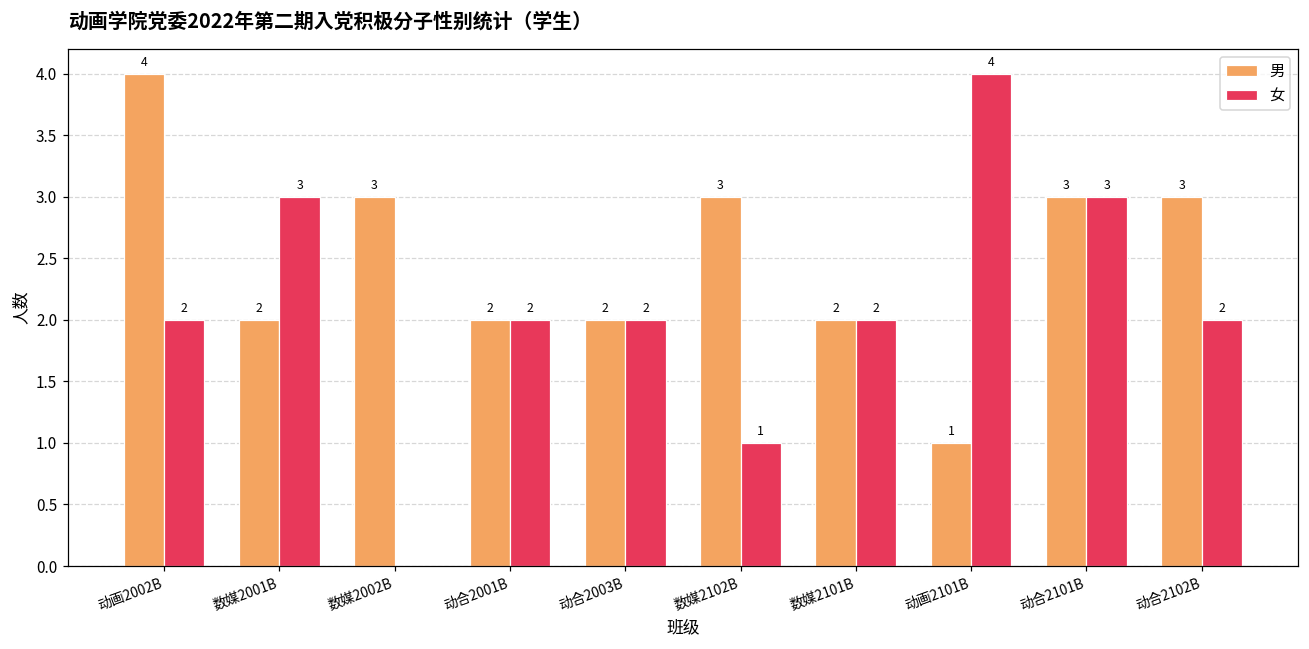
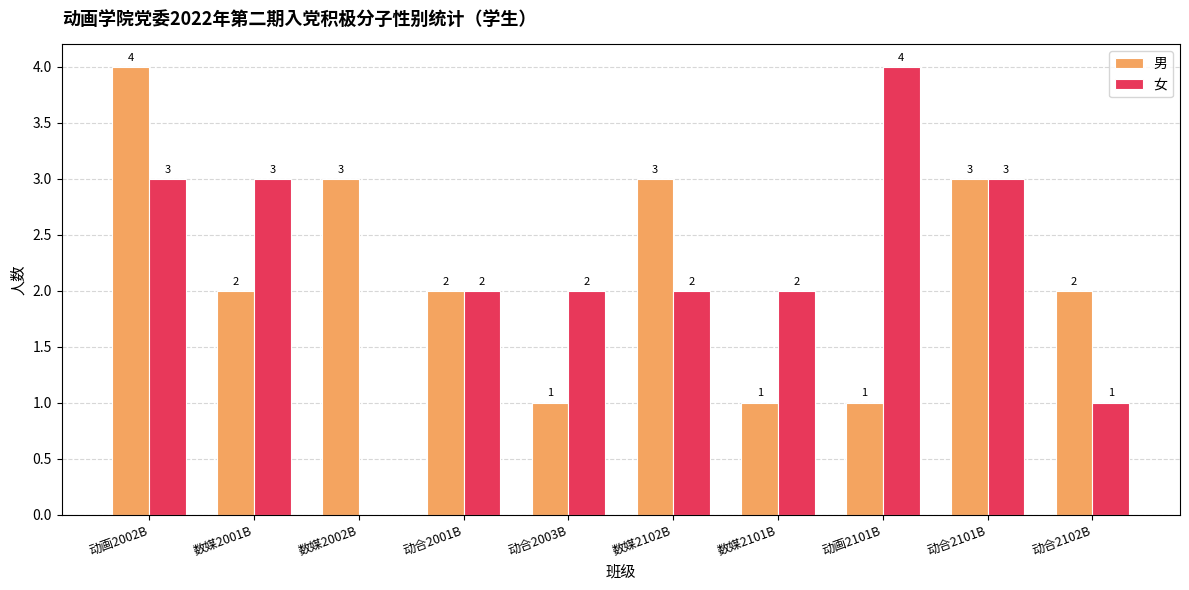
女, 动画2002B: 2 -> 3
男, 动合2003B: 2 -> 1
女, 数媒2102B: 1 -> 2
男, 数媒2101B: 2 -> 1
男, 动合2102B: 3 -> 2
女, 动合2102B: 2 -> 1
